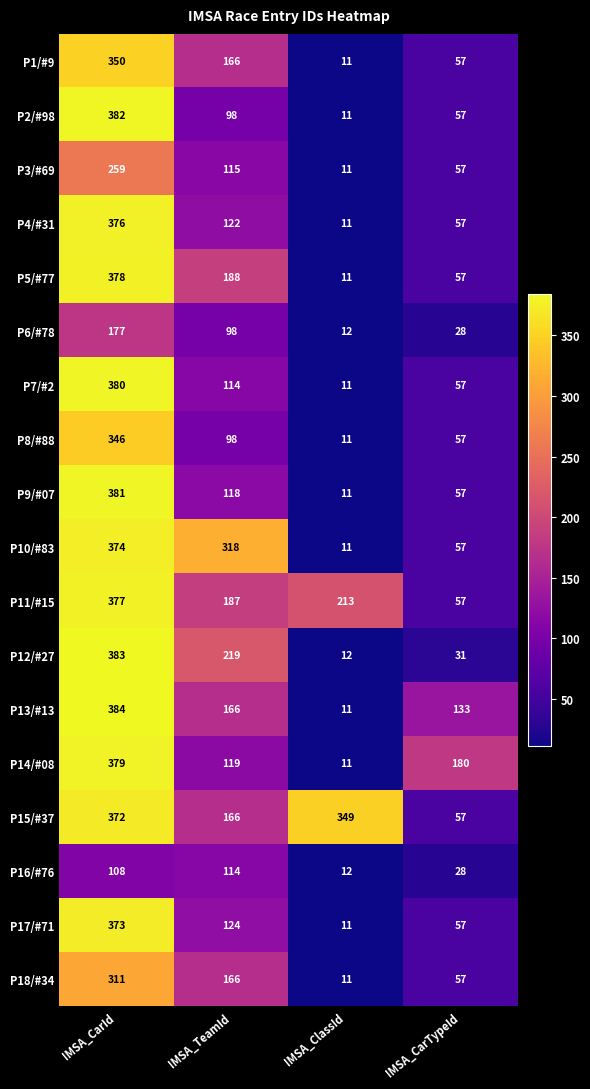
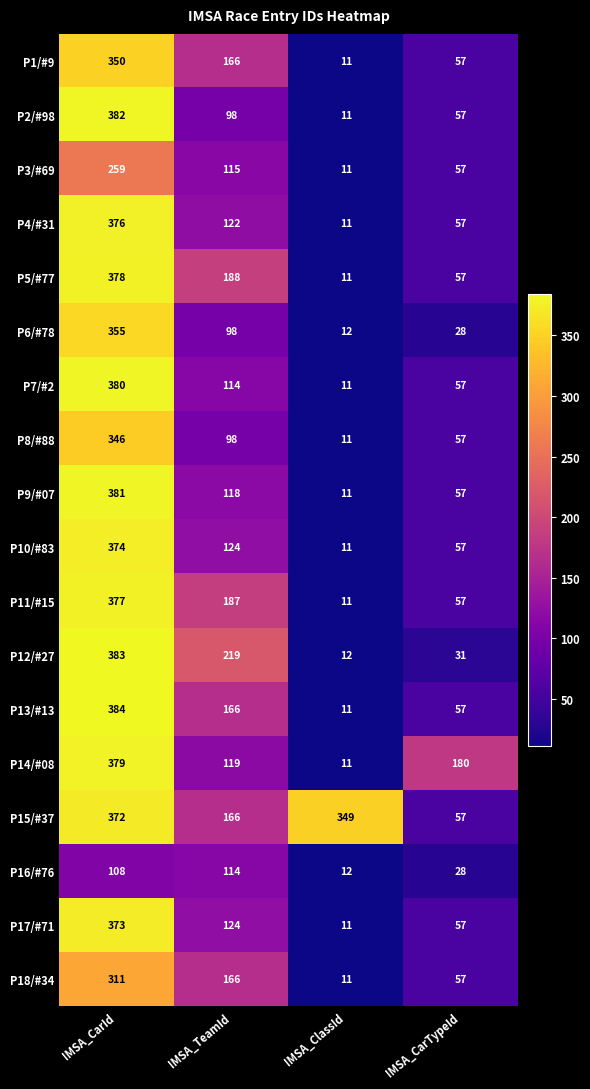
P6/#78, IMSA_CarId: 177 -> 355
P10/#83, IMSA_TeamId: 318 -> 124
P11/#15, IMSA_ClassId: 213 -> 11
P13/#13, IMSA_CarTypeId: 133 -> 57
